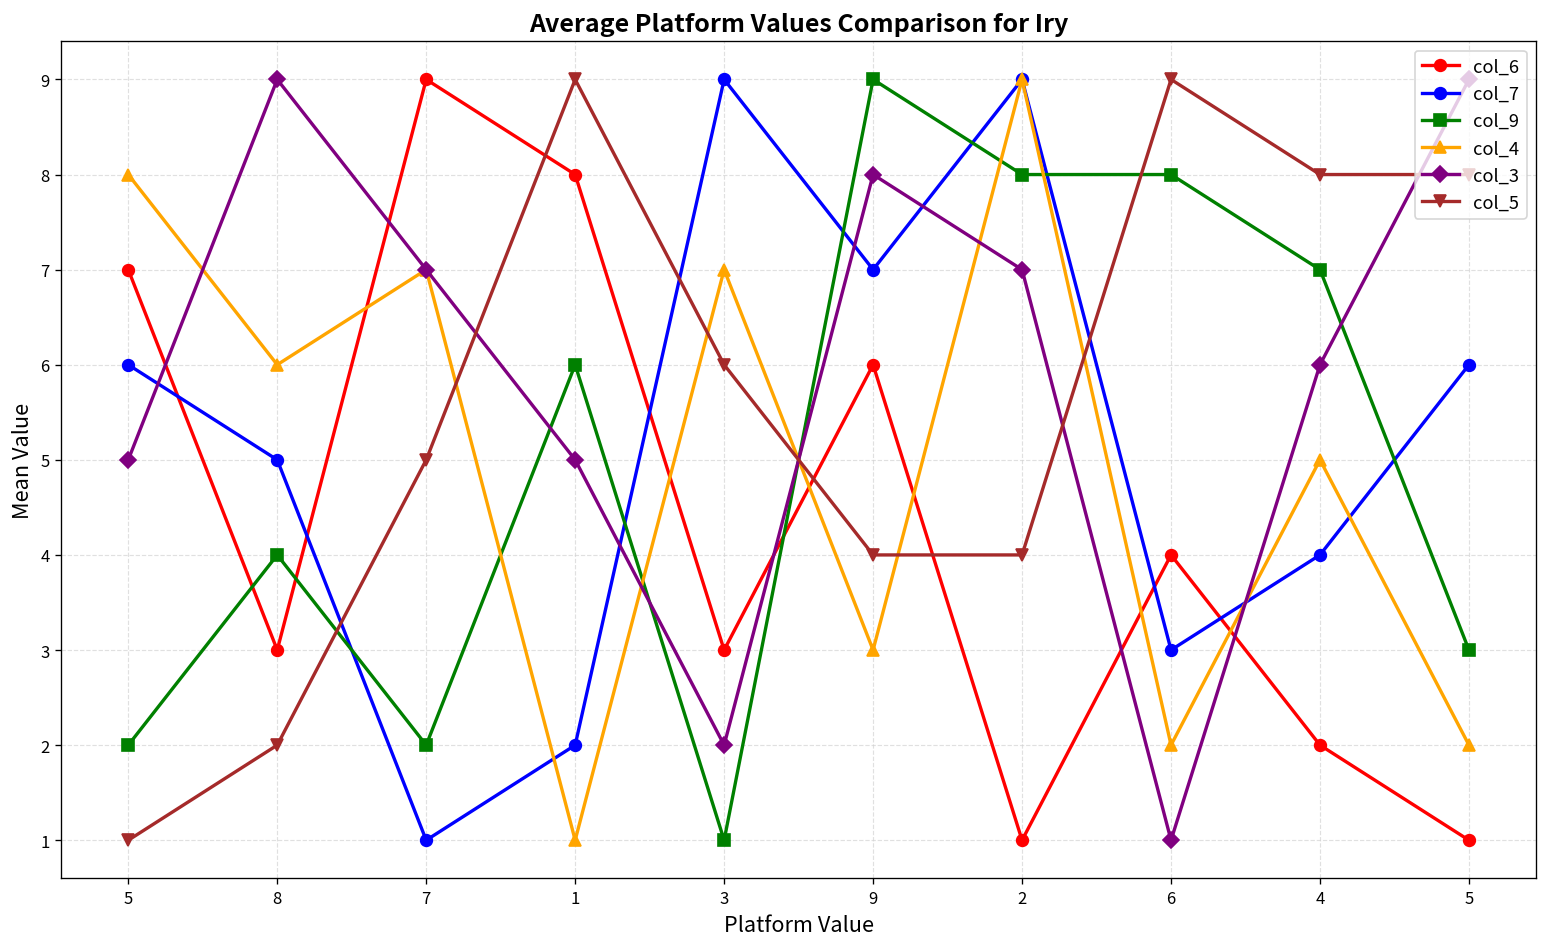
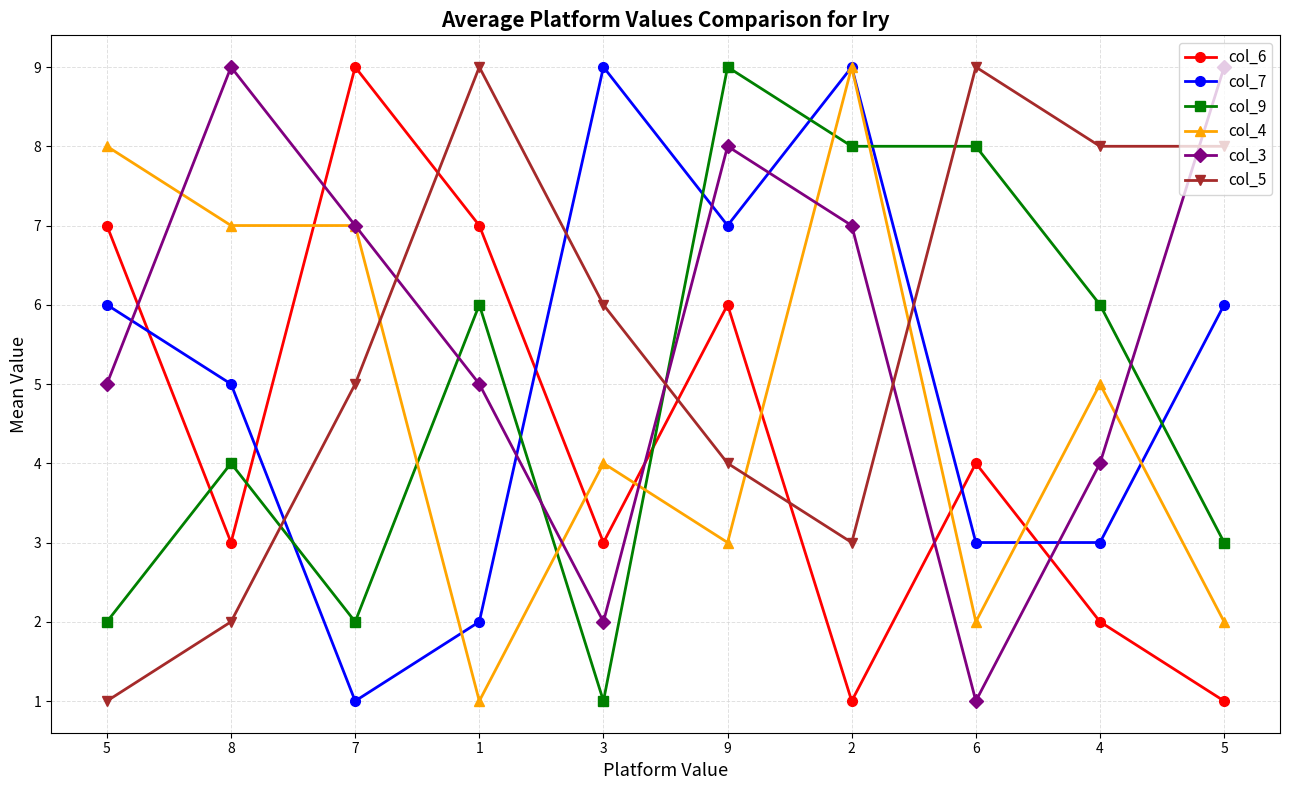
col_4, 8: 6 -> 7
col_6, 1: 8 -> 7
col_4, 3: 7 -> 4
col_5, 2: 4 -> 3
col_7, 4: 4 -> 3
col_9, 4: 7 -> 6
col_3, 4: 6 -> 4
